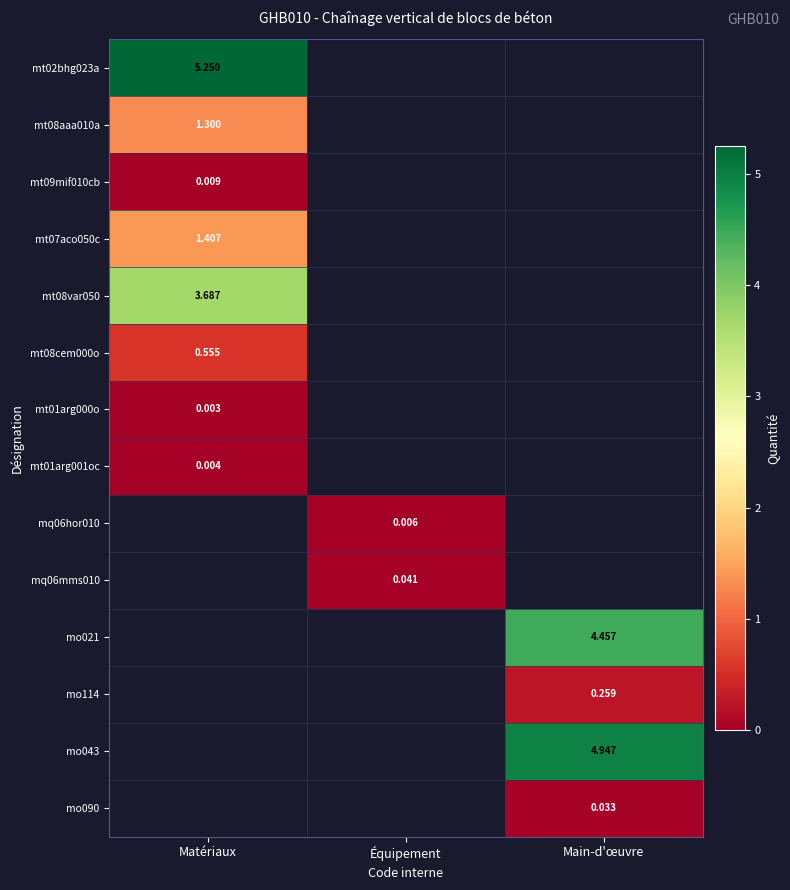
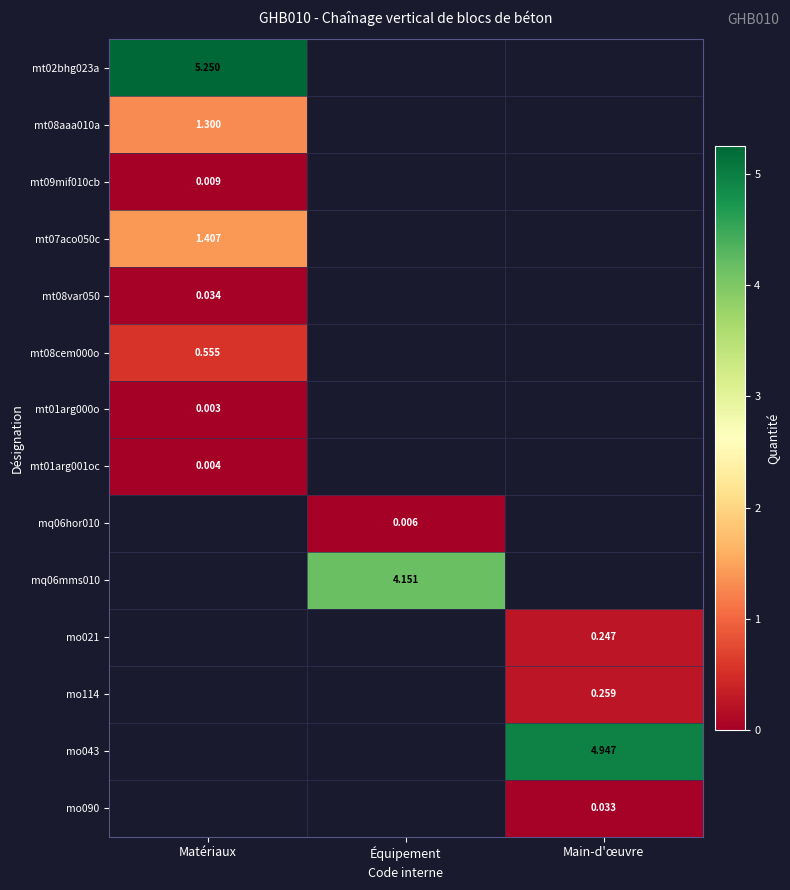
mt08var050, Matériaux: 3.687 -> 0.034
mq06mms010, Équipement: 0.041 -> 4.151
mo021, Main-d'œuvre: 4.457 -> 0.247
